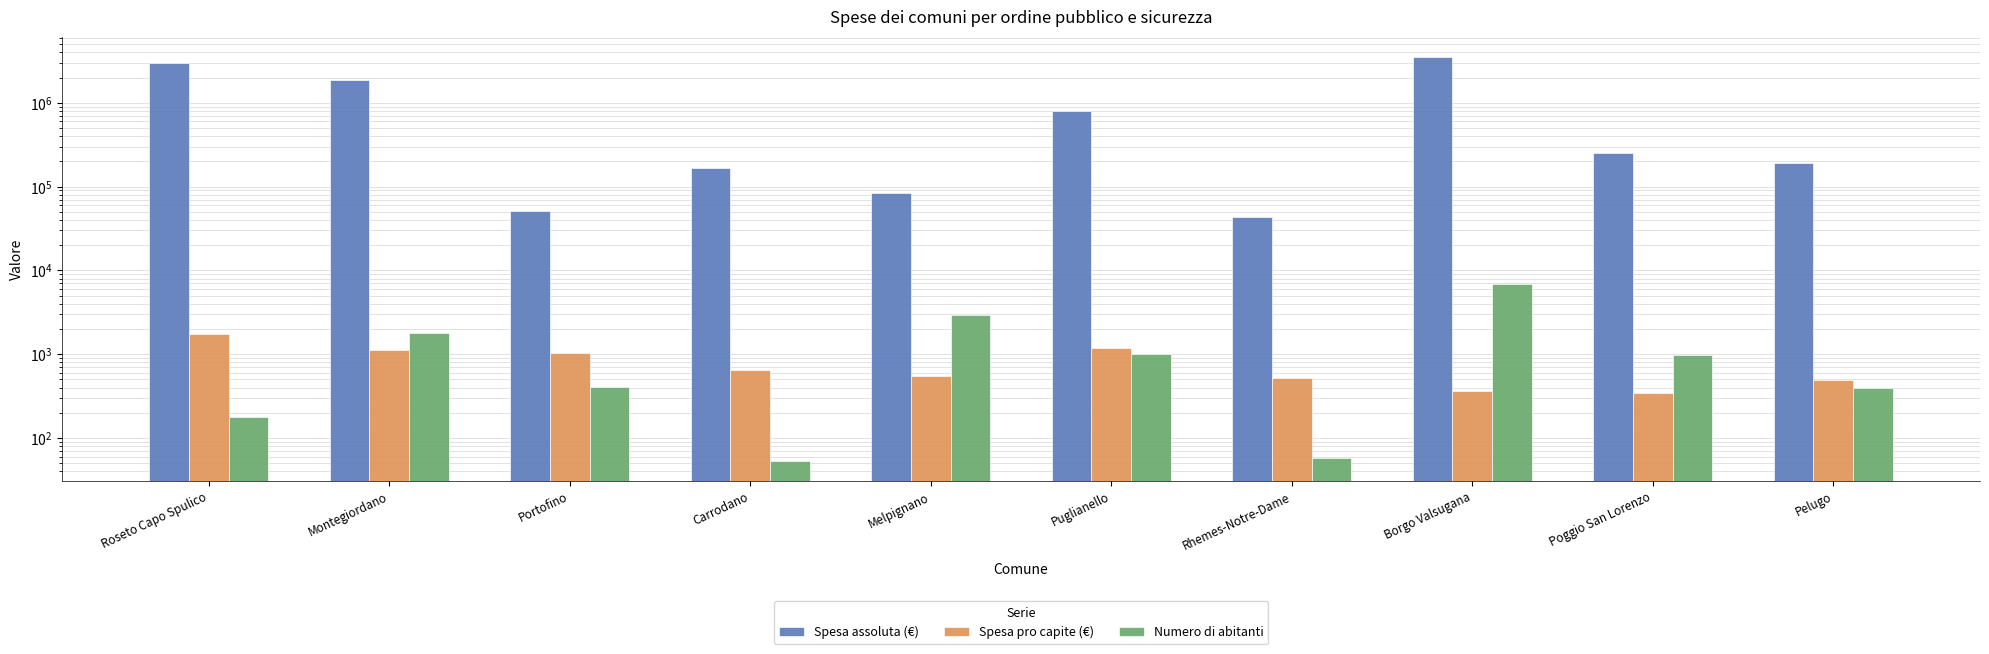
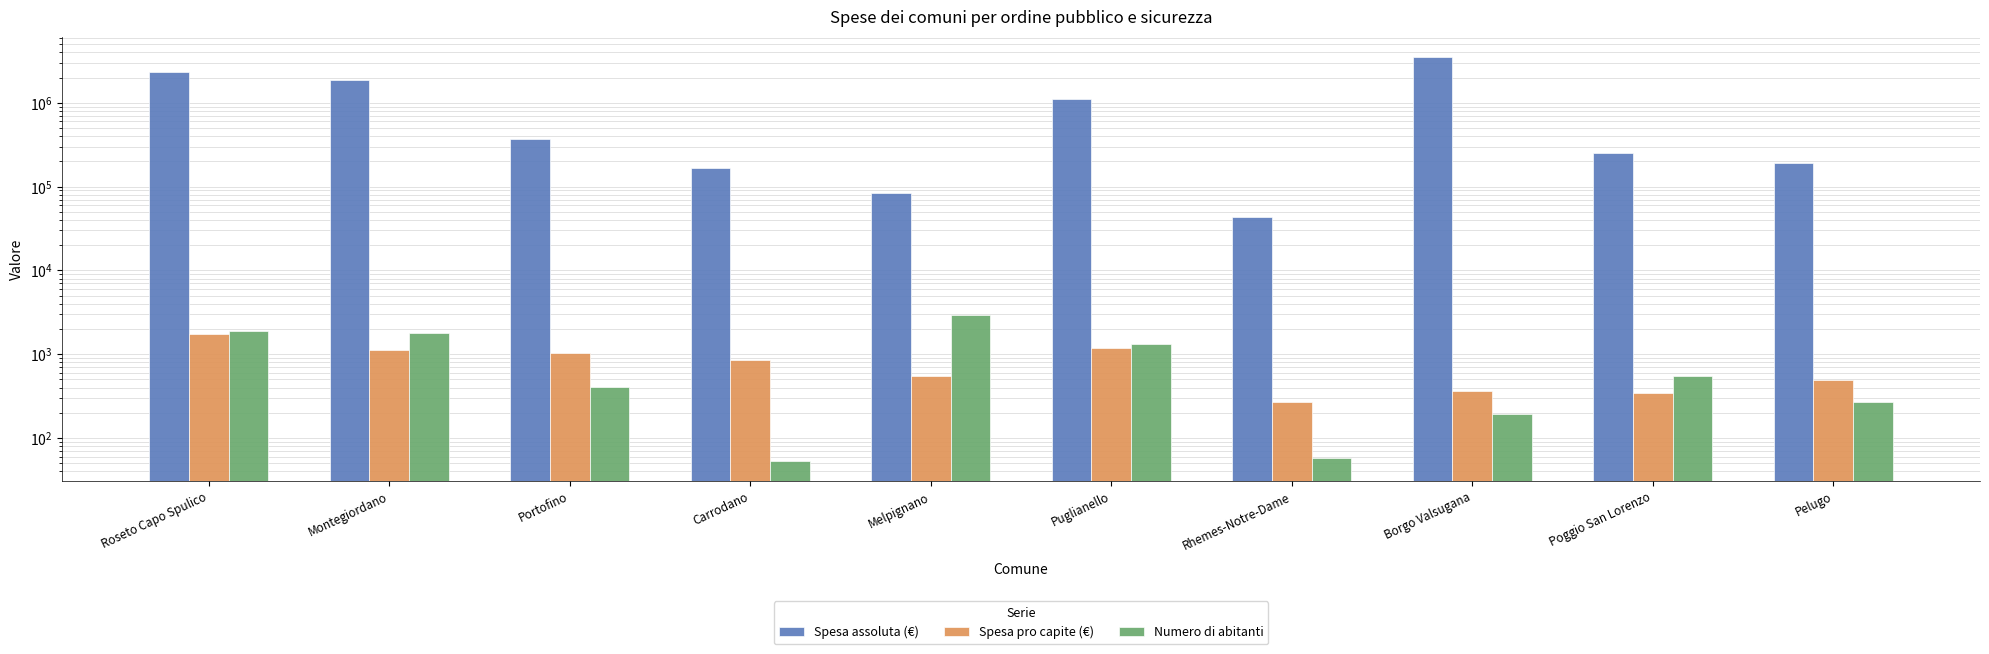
Spesa assoluta (€), Roseto Capo Spulico: 3000000 -> 2300000
Numero di abitanti, Roseto Capo Spulico: 180 -> 1900
Spesa assoluta (€), Portofino: 50000 -> 400000
Spesa pro capite (€), Carrodano: 700 -> 900
Spesa assoluta (€), Puglianello: 800000 -> 1100000
Numero di abitanti, Puglianello: 1000 -> 1300
Spesa pro capite (€), Rhemes-Notre-Dame: 500 -> 270
Numero di abitanti, Borgo Valsugana: 7000 -> 190
Numero di abitanti, Poggio San Lorenzo: 1000 -> 600
Numero di abitanti, Pelugo: 400 -> 270
